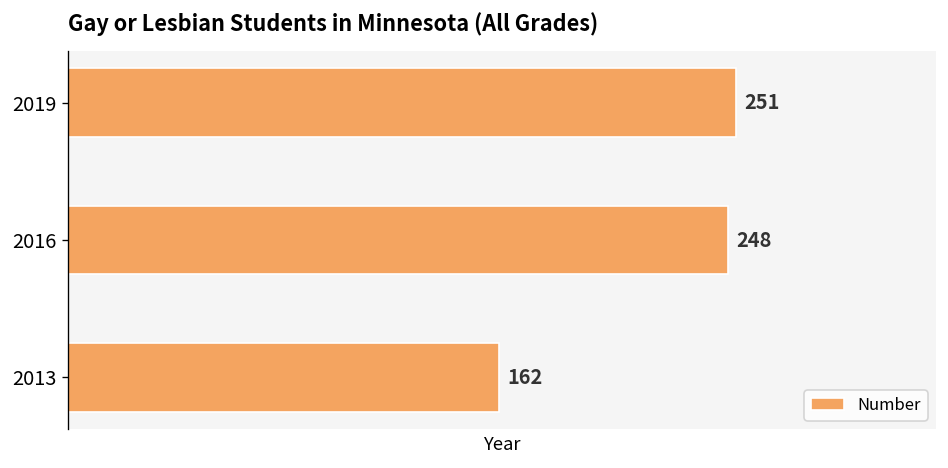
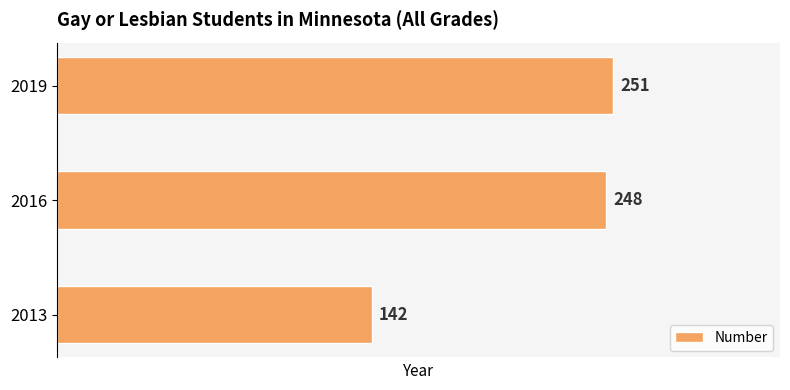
2013: 162 -> 142
